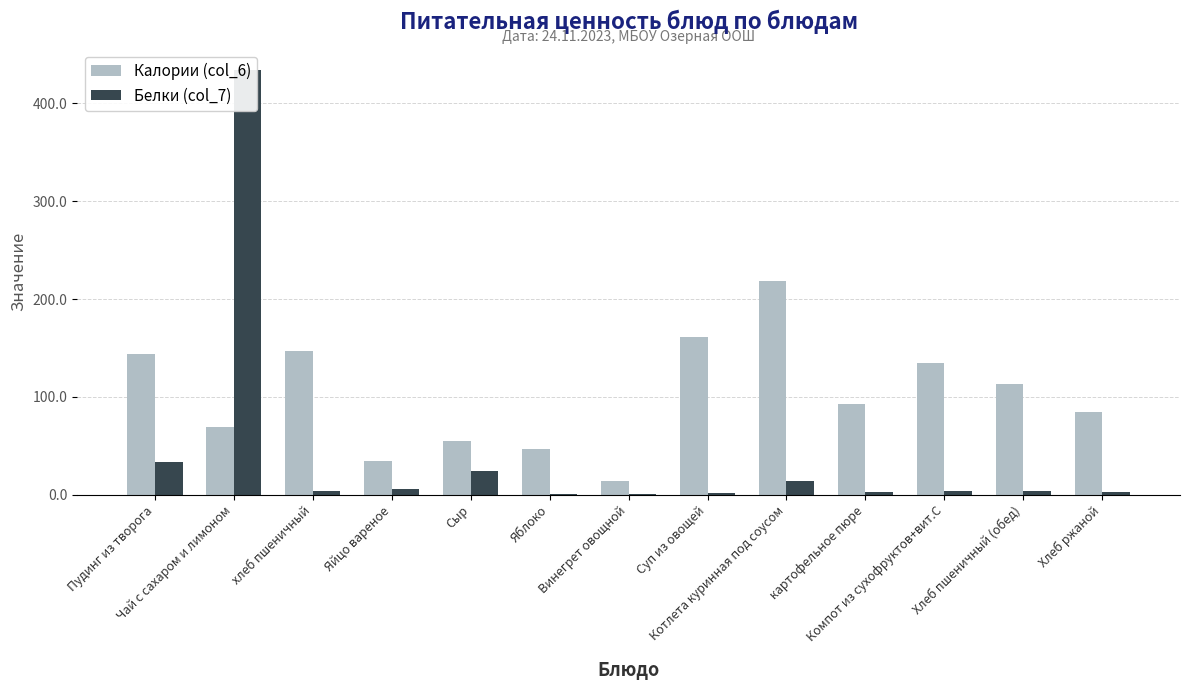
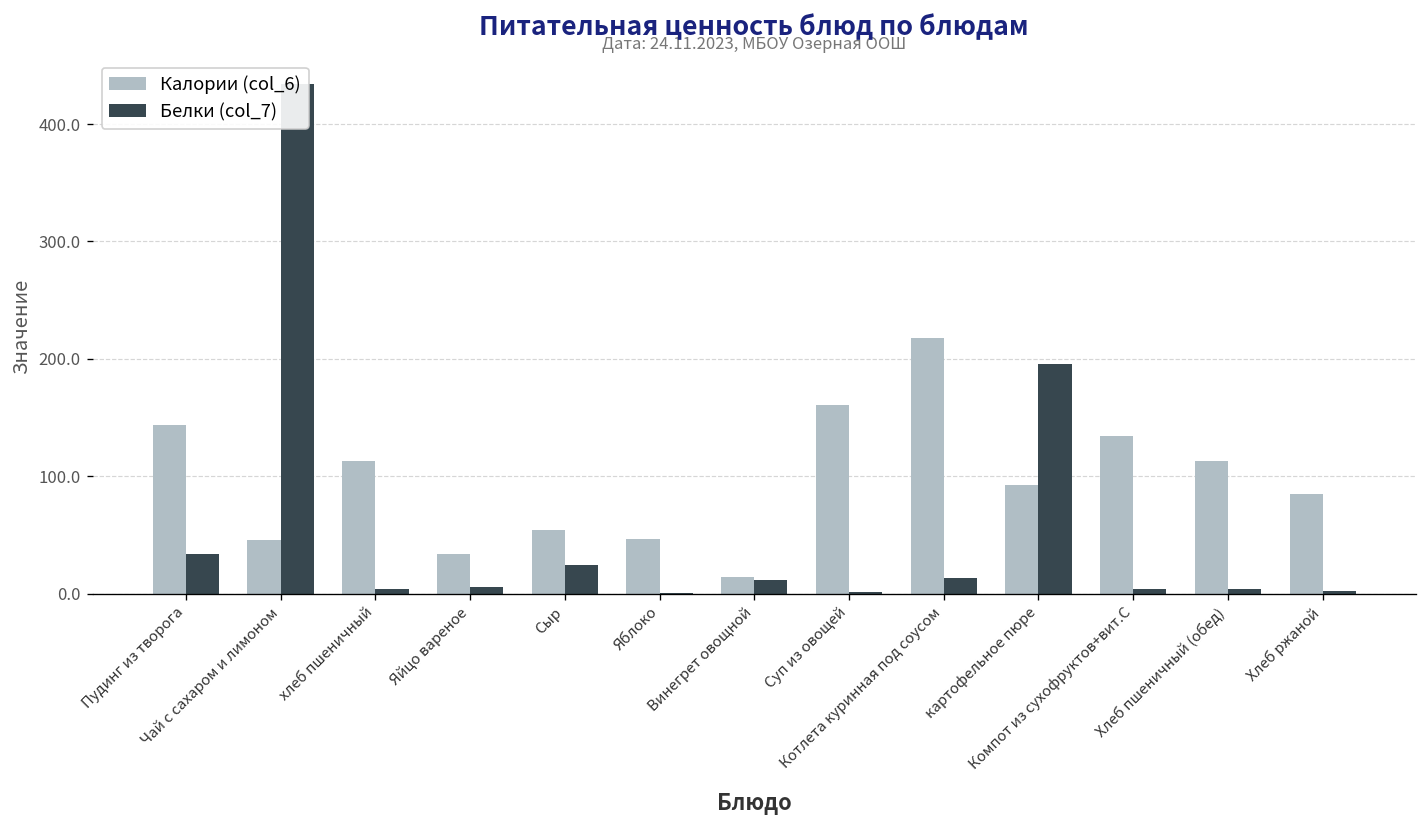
Калории (col_6), Чай с сахаром и лимоном: 70 -> 50
Калории (col_6), хлеб пшеничный: 150 -> 110
Белки (col_7), Винегрет овощной: 0 -> 10
Белки (col_7), картофельное пюре: 0 -> 200
